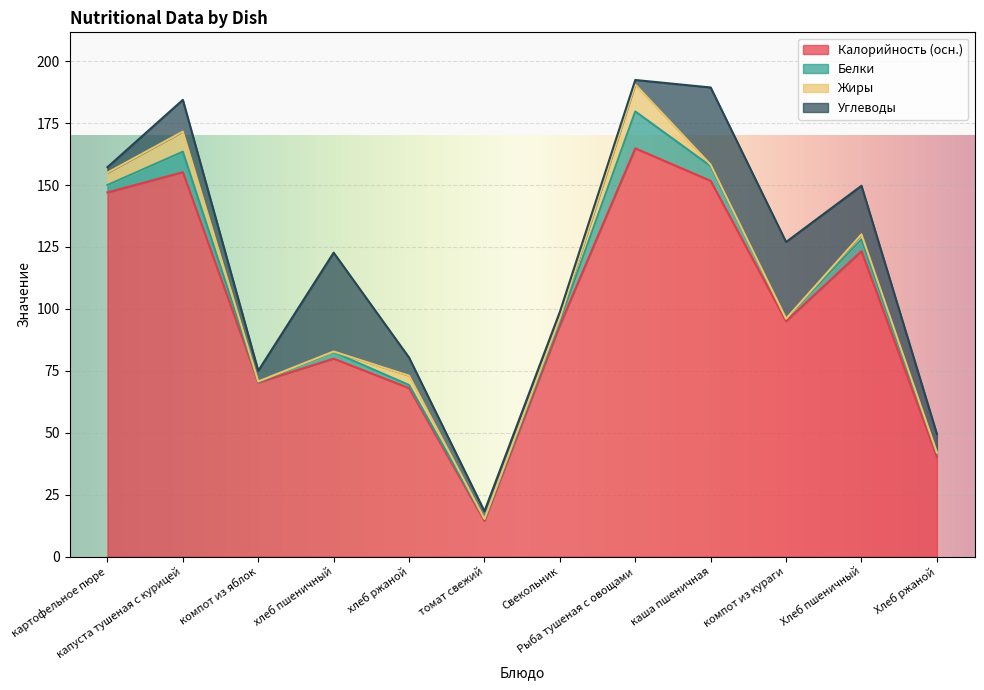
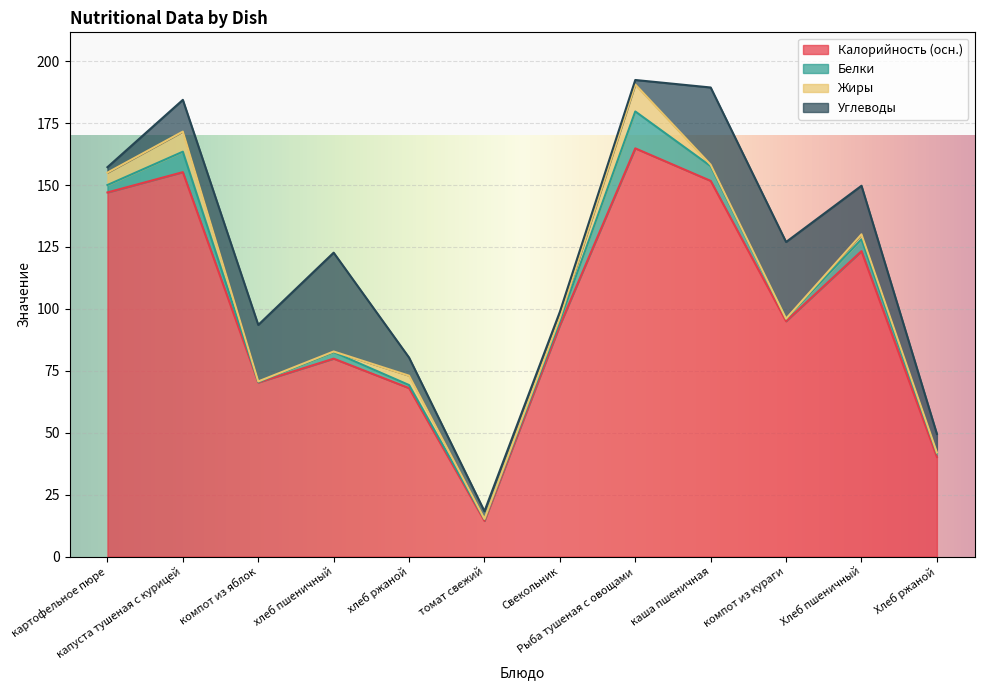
Углеводы, компот из яблок: 4 -> 23
